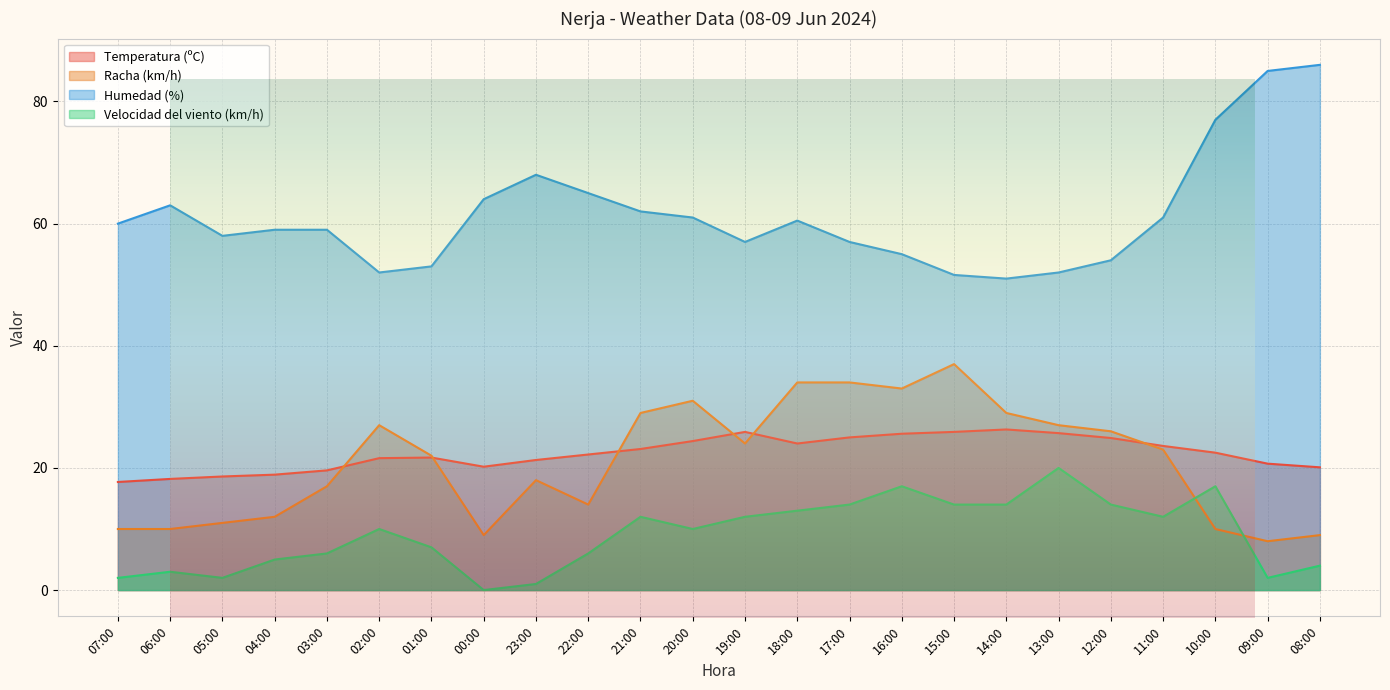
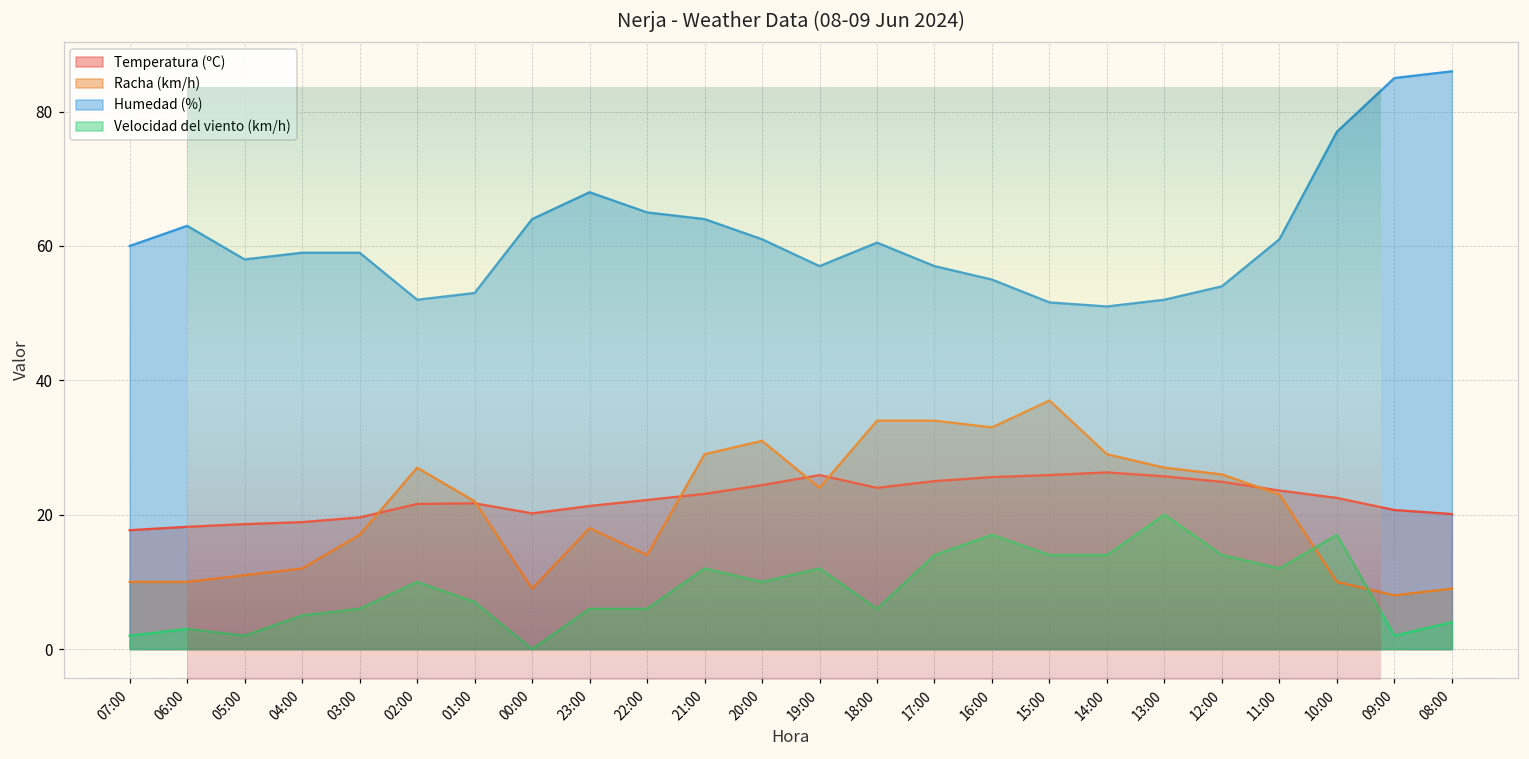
Nerja - Weather Data (08-09 Jun 2024), Velocidad del viento (km/h), 23:00: 1 -> 6
Nerja - Weather Data (08-09 Jun 2024), Humedad (%), 21:00: 62 -> 64
Nerja - Weather Data (08-09 Jun 2024), Velocidad del viento (km/h), 18:00: 13 -> 6
